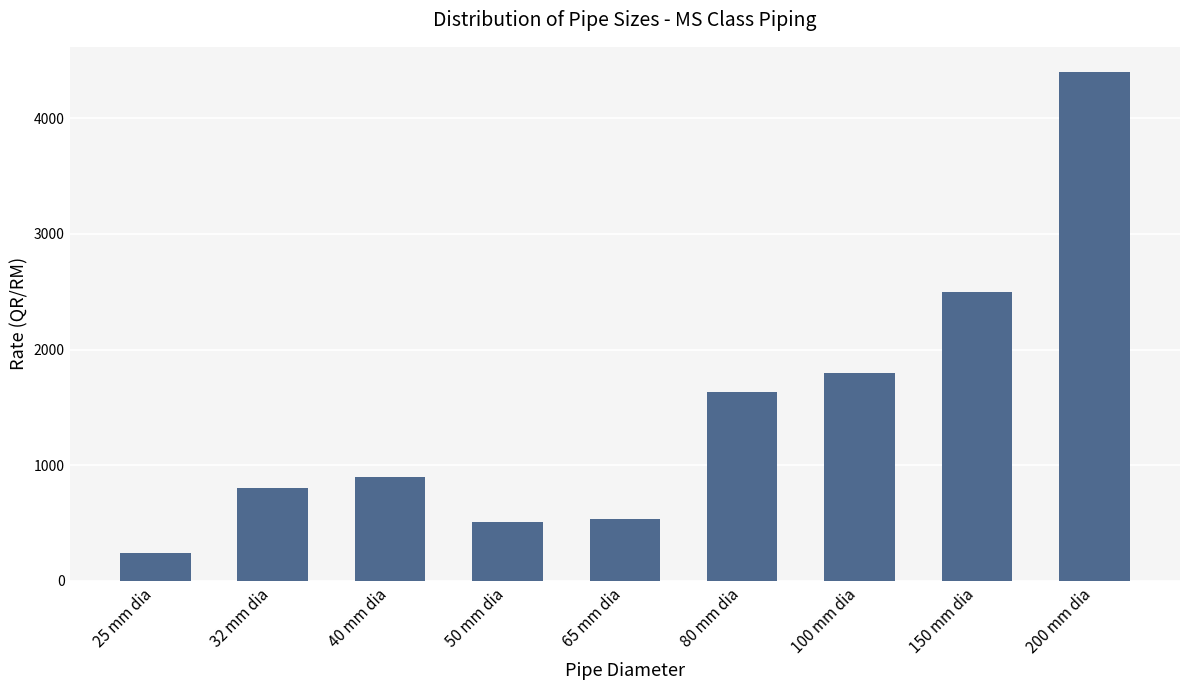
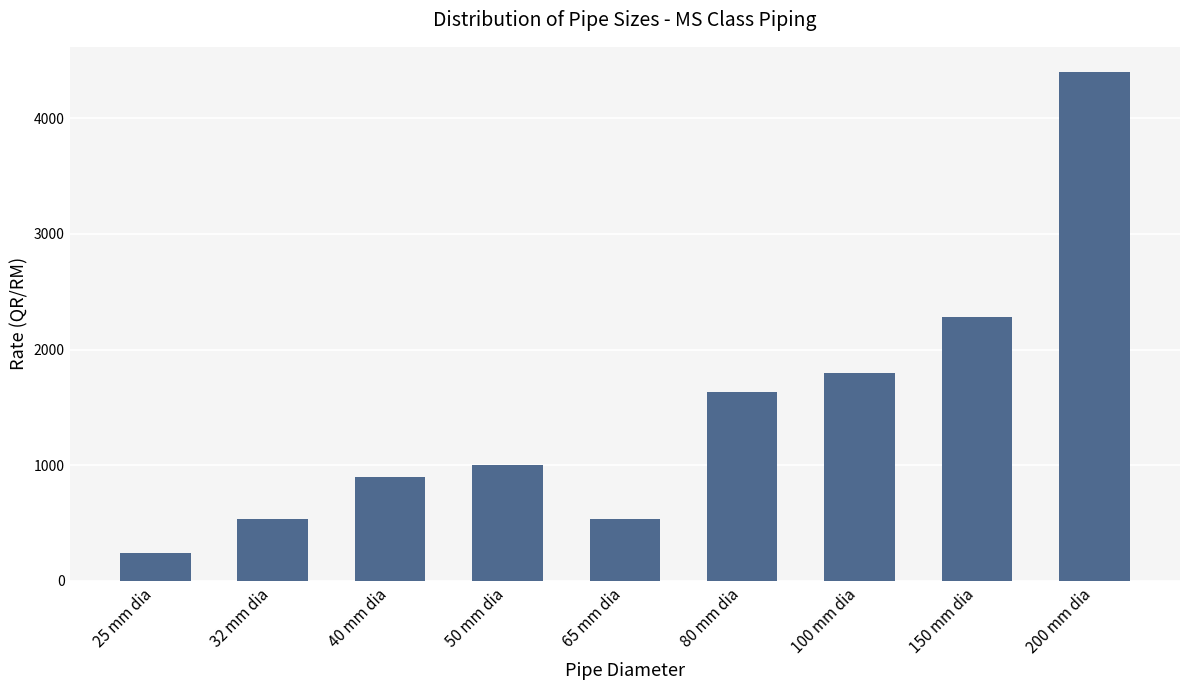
32 mm dia: 800 -> 540
50 mm dia: 510 -> 1000
150 mm dia: 2500 -> 2280
